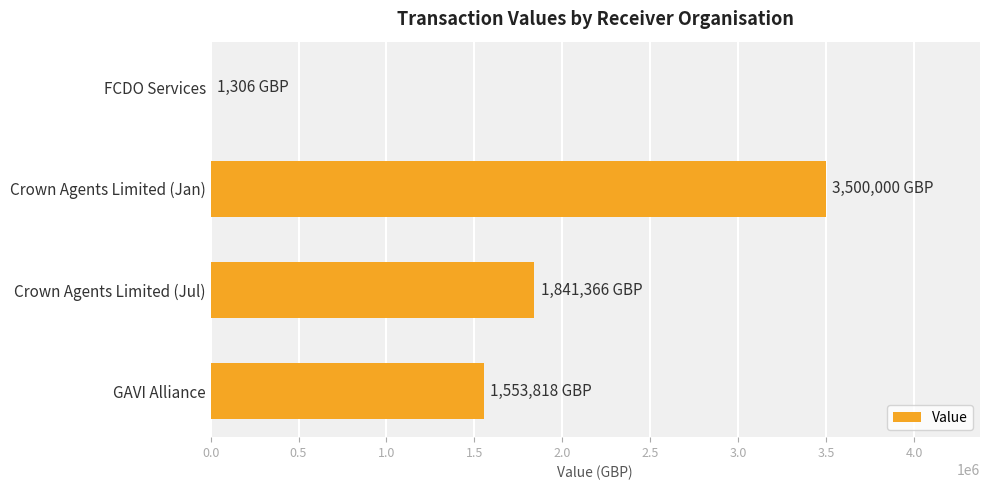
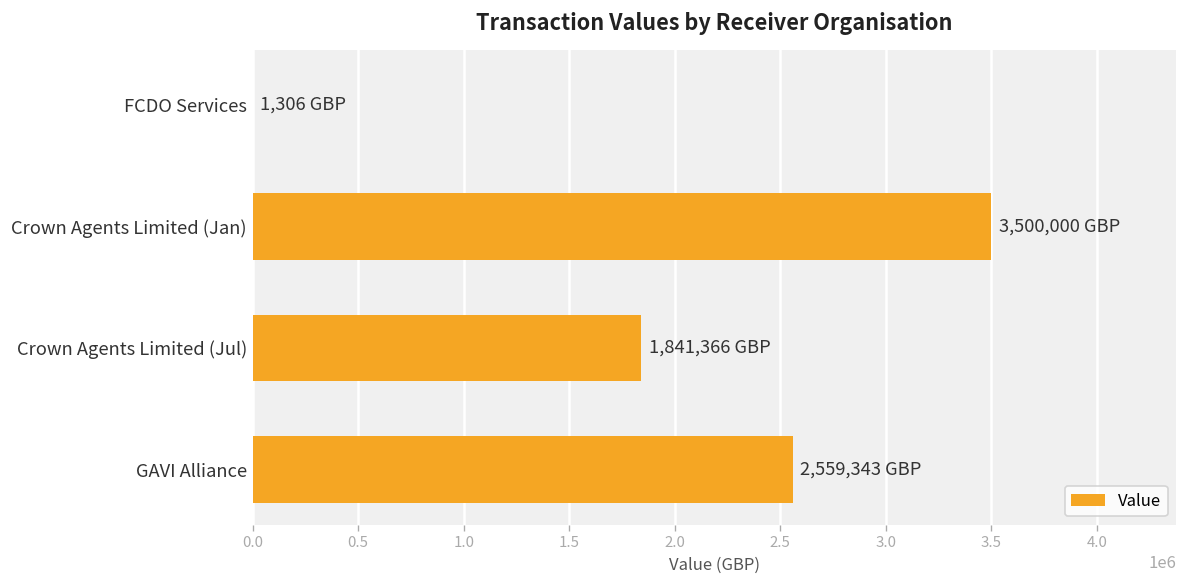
GAVI Alliance: 1,553,818 -> 2,559,343
